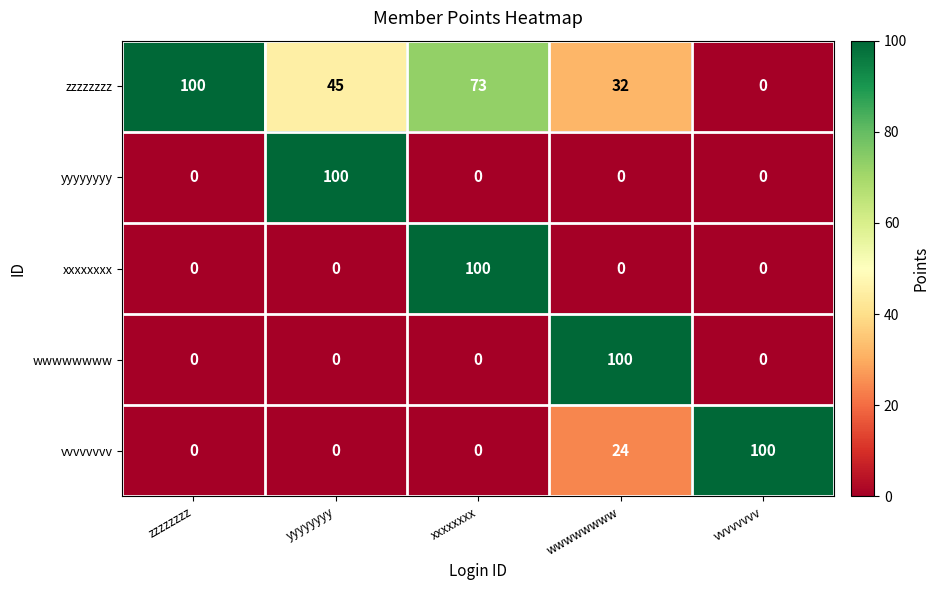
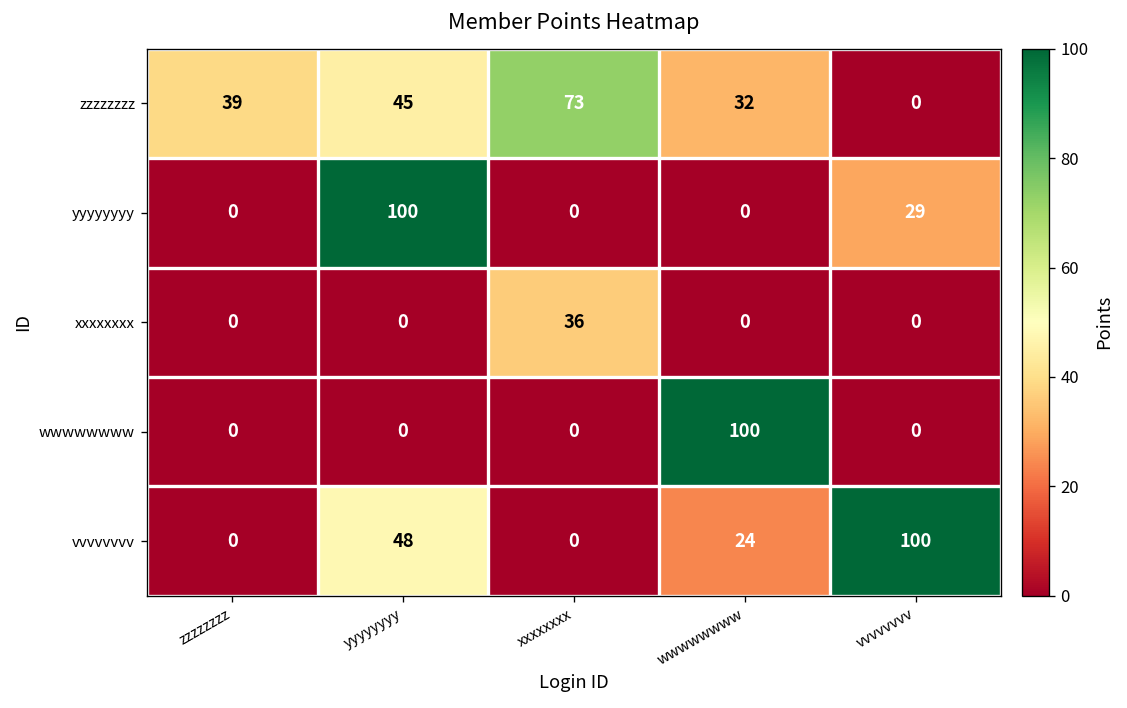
zzzzzzzz, zzzzzzzz: 100 -> 39
yyyyyyyy, vvvvvvvv: 0 -> 29
xxxxxxxx, xxxxxxxx: 100 -> 36
vvvvvvvv, yyyyyyyy: 0 -> 48
